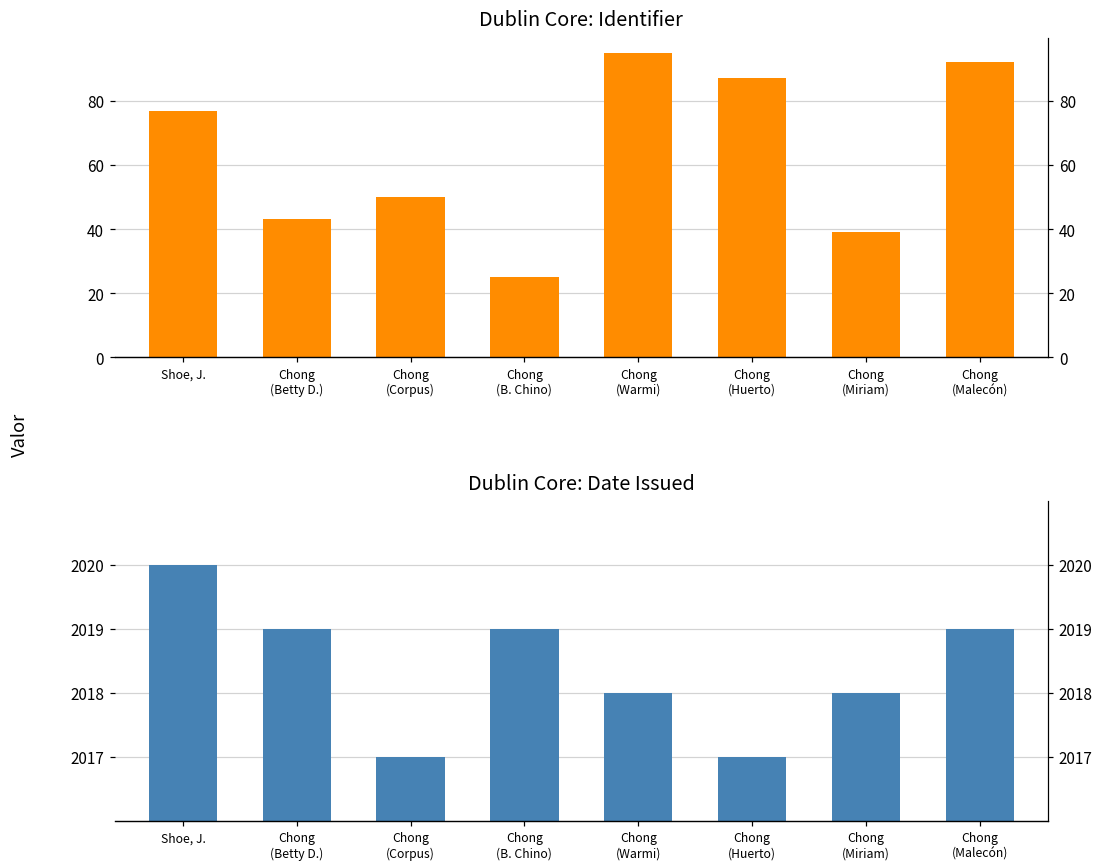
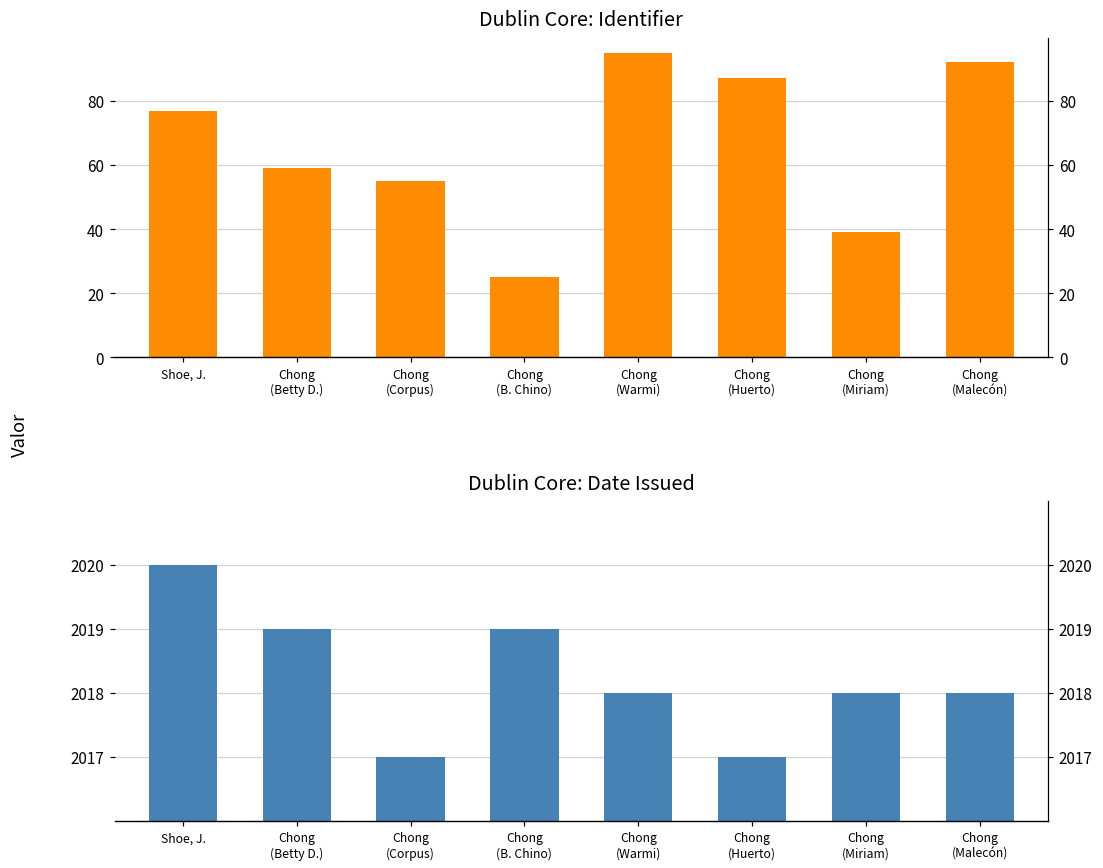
Dublin Core: Identifier, Chong (Betty D.): 43 -> 59
Dublin Core: Identifier, Chong (Corpus): 50 -> 55
Dublin Core: Date Issued, Chong (Malecón): 2019 -> 2018
